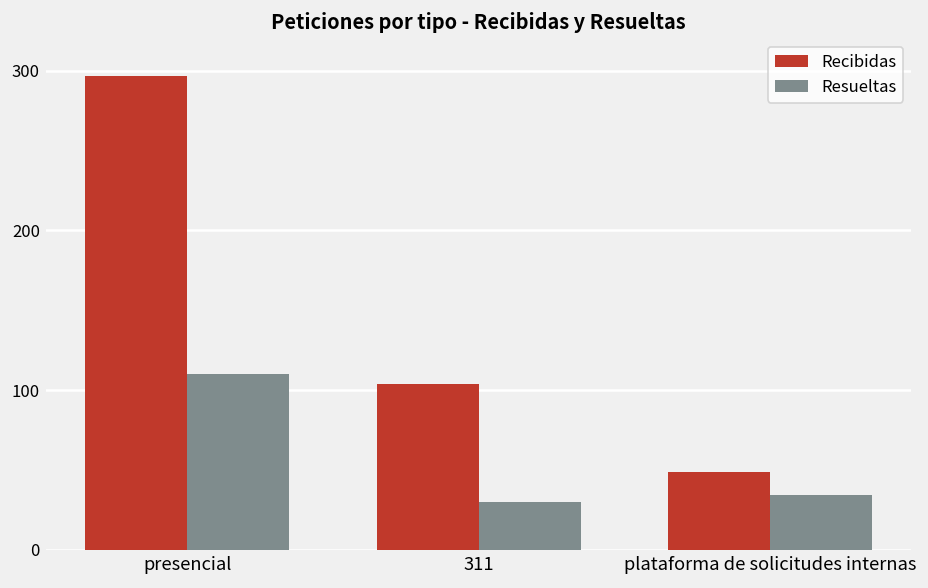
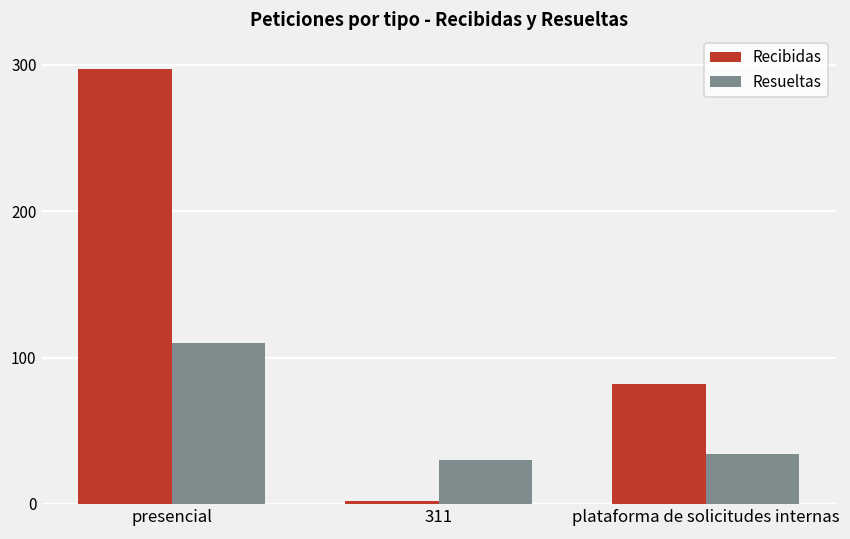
Recibidas, 311: 104 -> 2
Recibidas, plataforma de solicitudes internas: 49 -> 82
